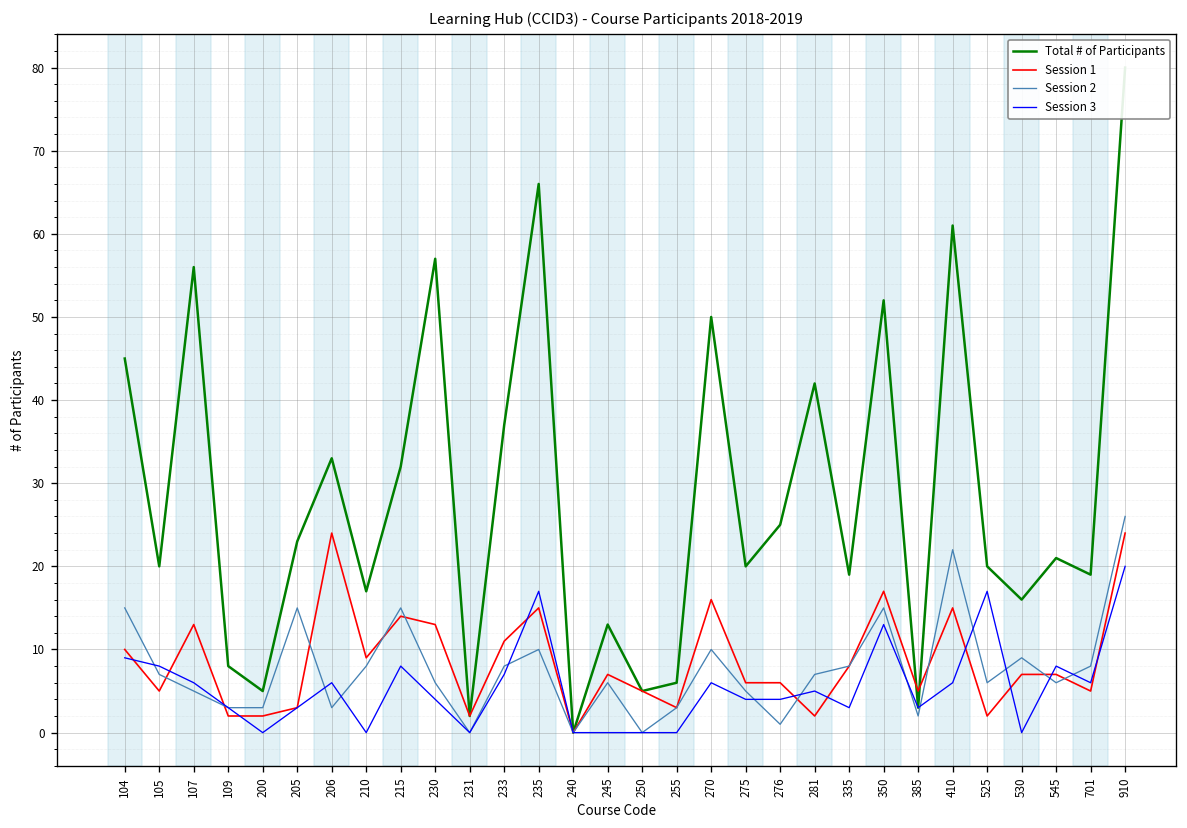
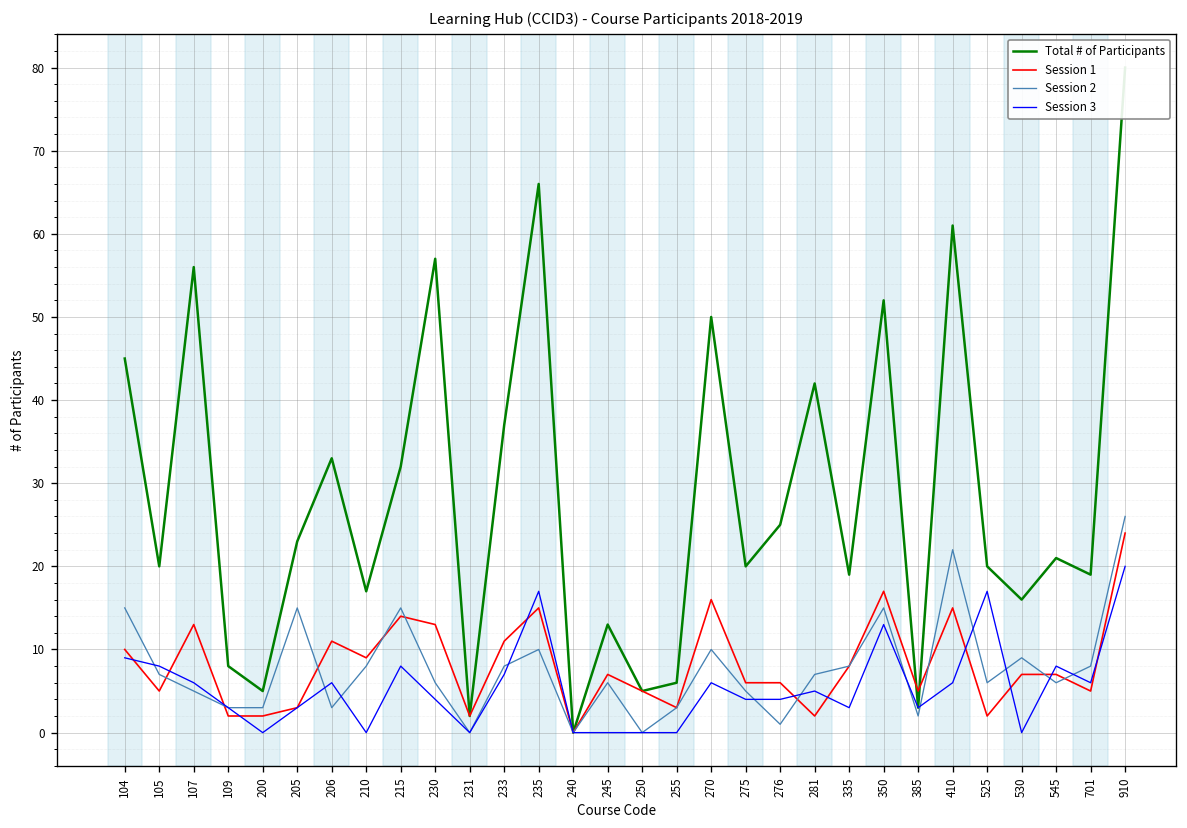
Session 1, 206: 24 -> 11
